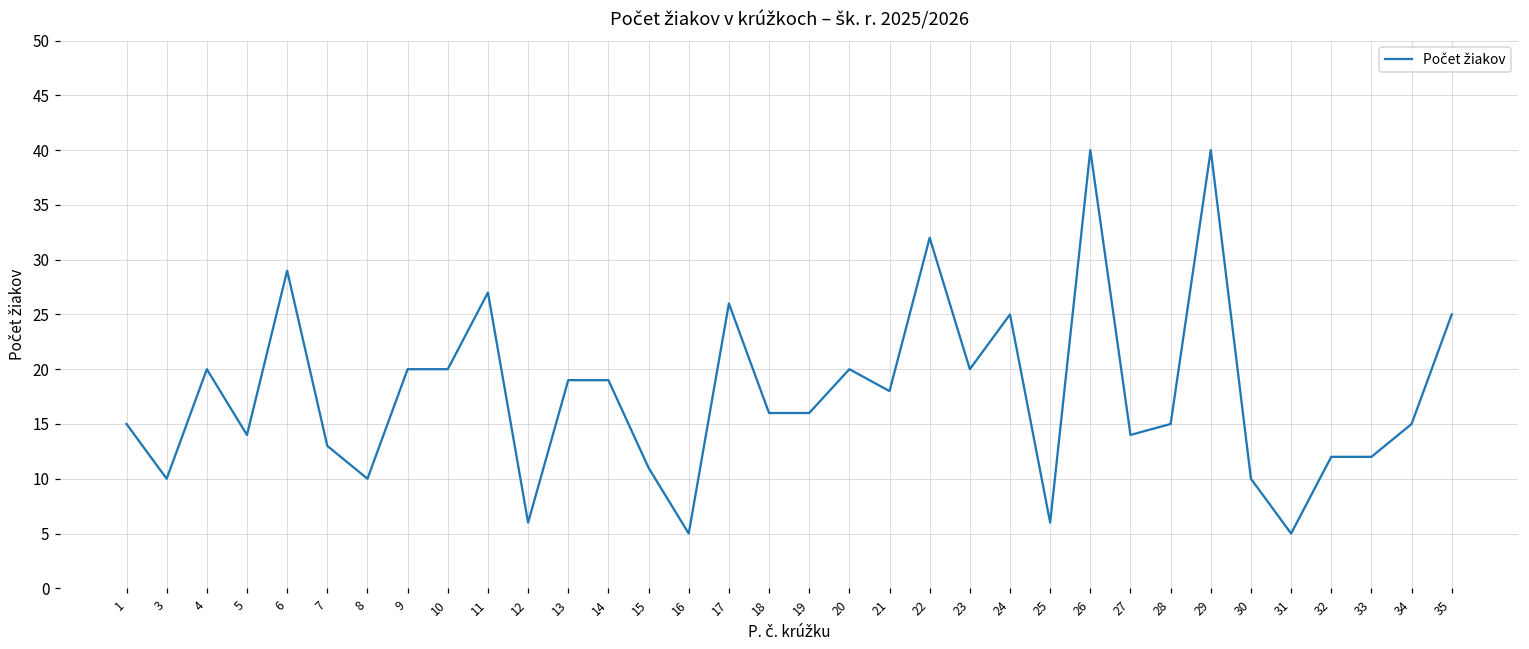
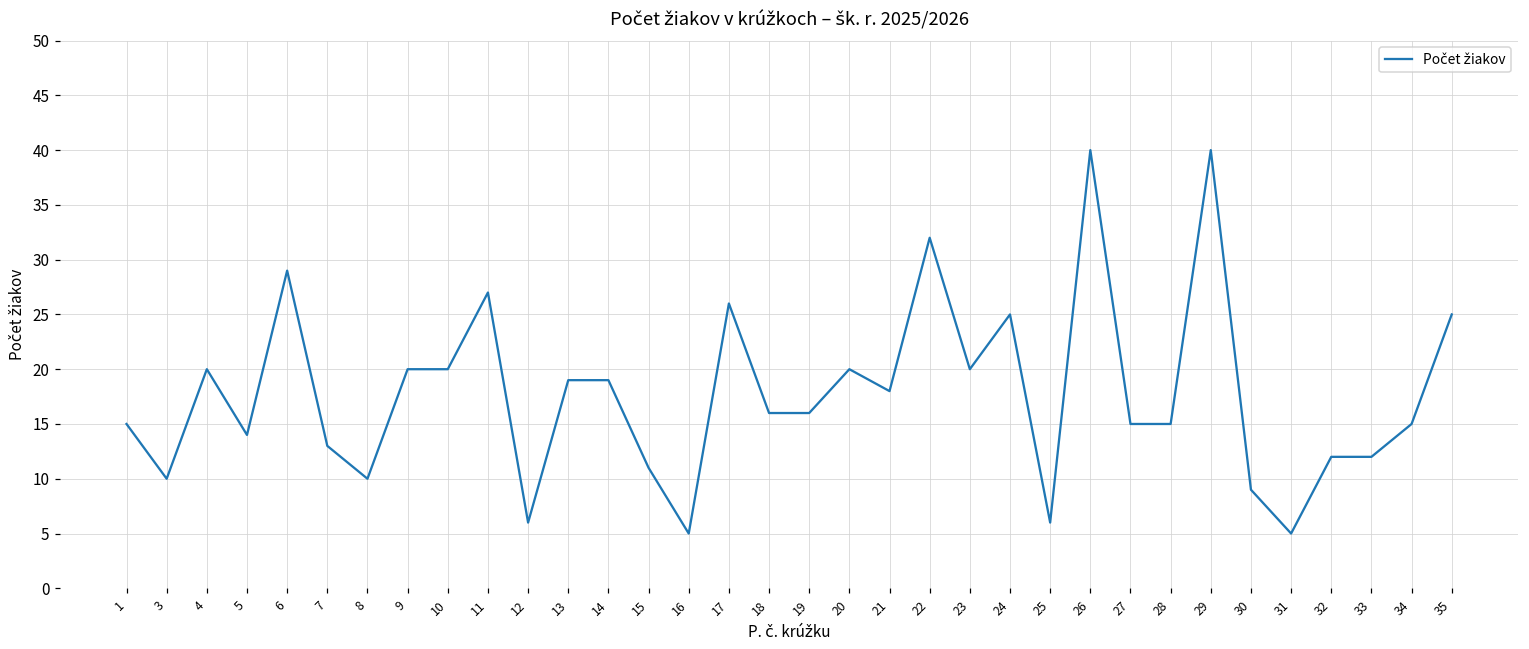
27: 14 -> 15
30: 10 -> 9
